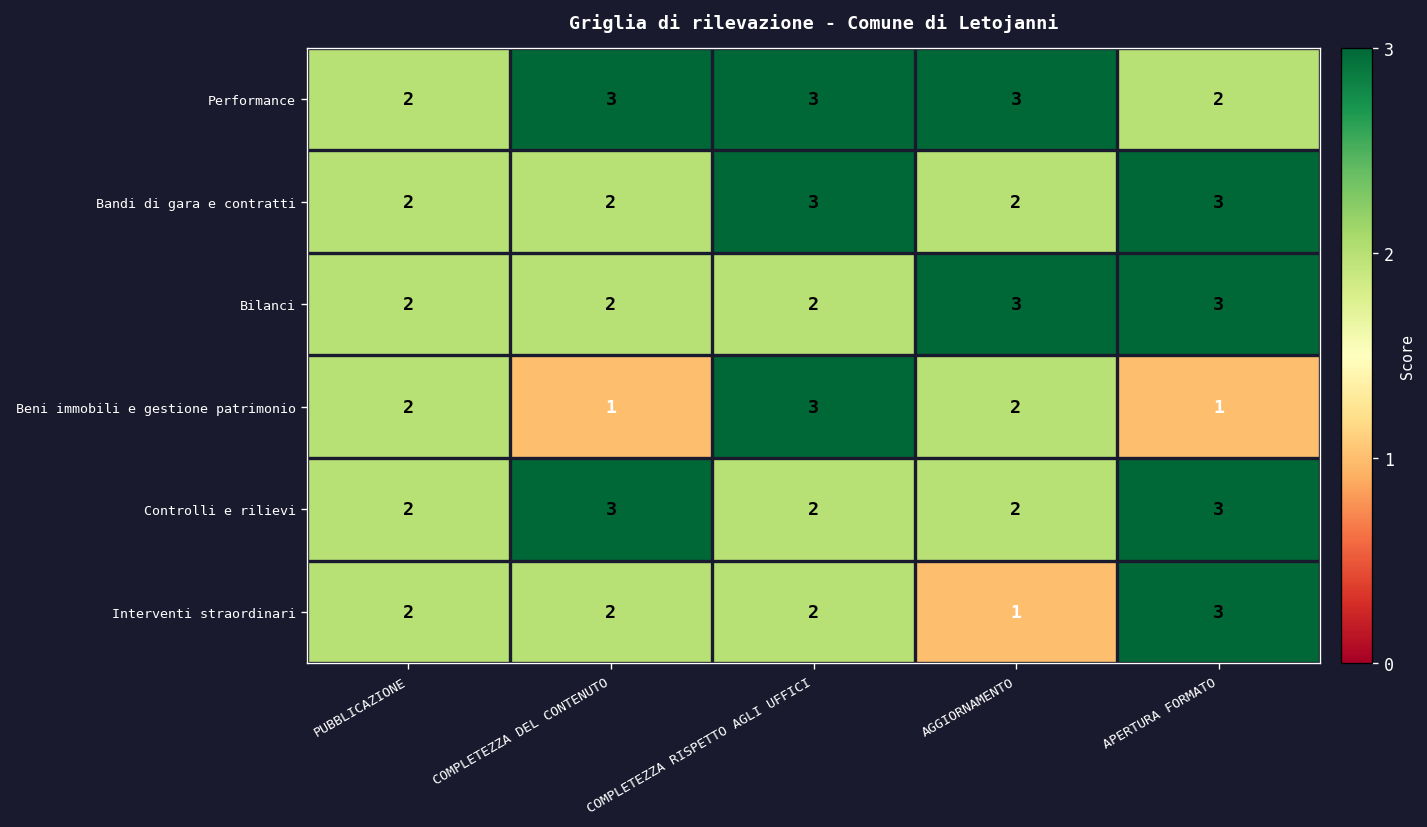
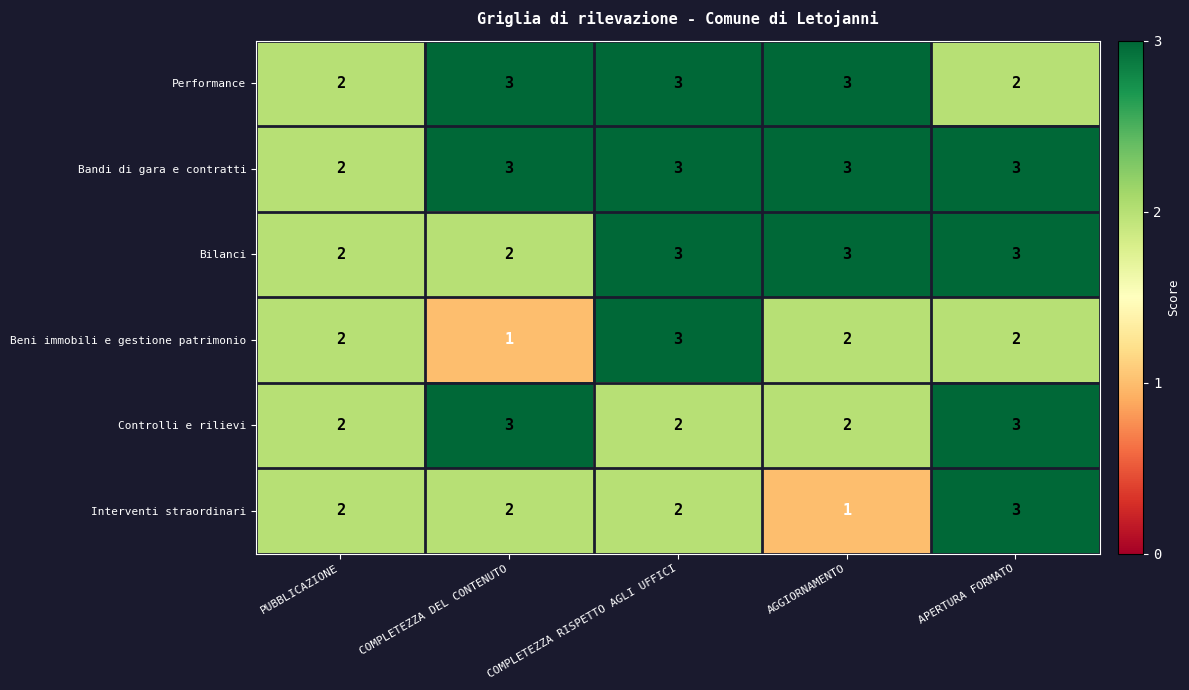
Bandi di gara e contratti, COMPLETEZZA DEL CONTENUTO: 2 -> 3
Bandi di gara e contratti, AGGIORNAMENTO: 2 -> 3
Bilanci, COMPLETEZZA RISPETTO AGLI UFFICI: 2 -> 3
Beni immobili e gestione patrimonio, APERTURA FORMATO: 1 -> 2
